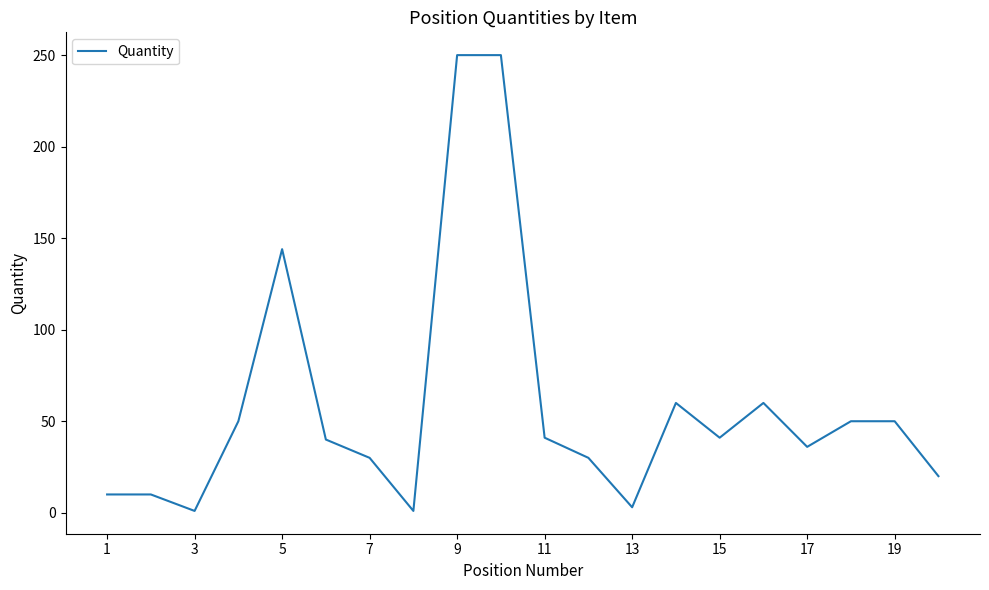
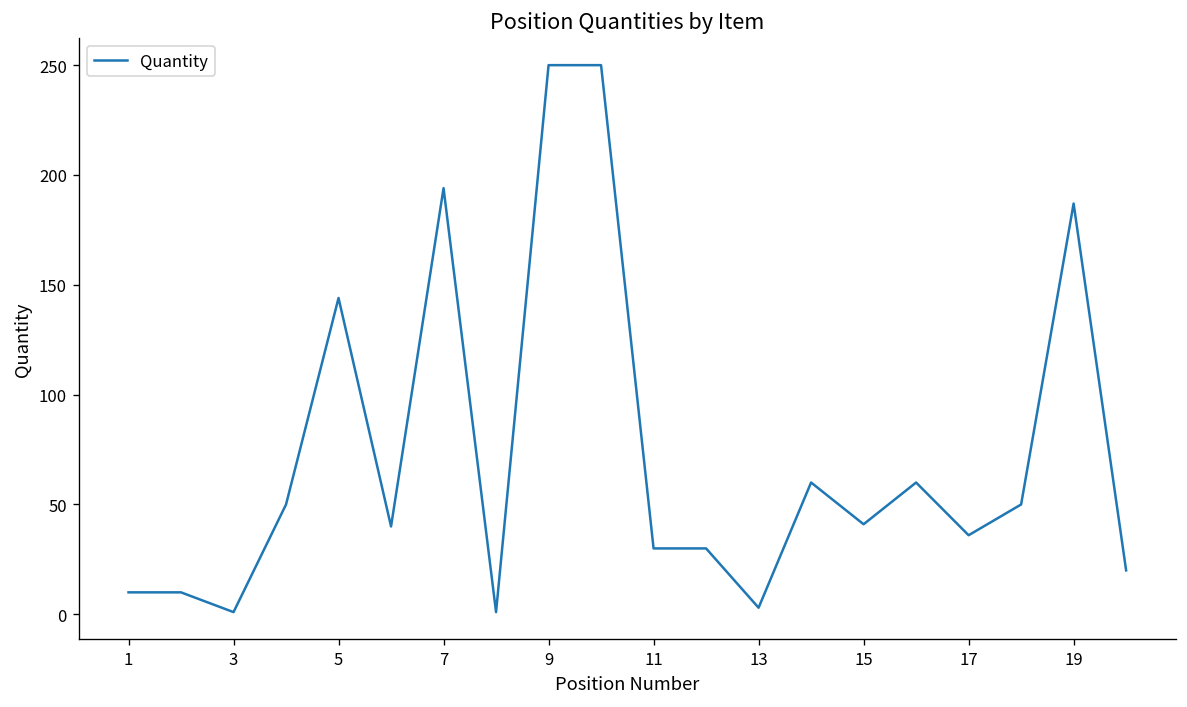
7: 30 -> 194
11: 41 -> 30
19: 50 -> 187
